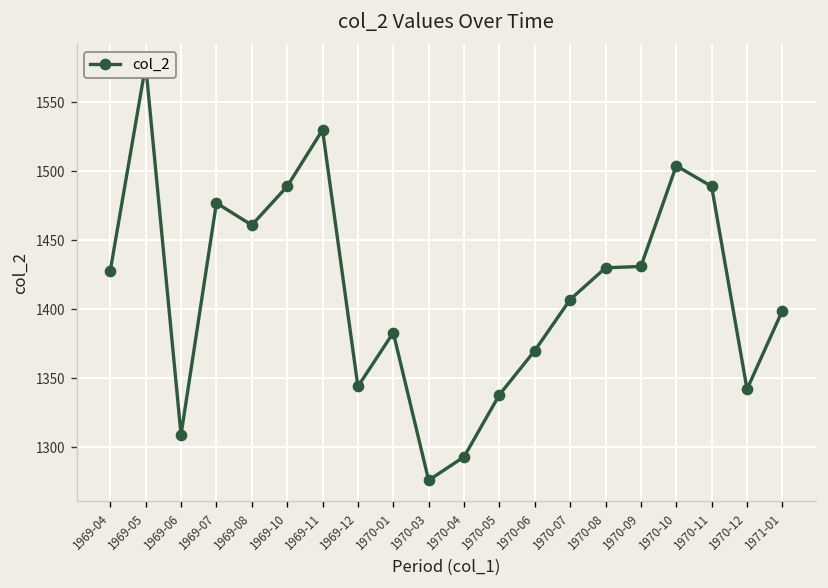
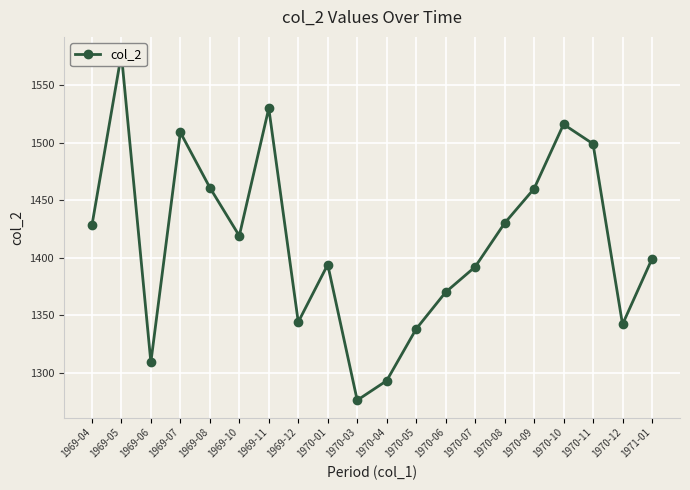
1969-07: 1477 -> 1509
1969-10: 1489 -> 1419
1970-01: 1383 -> 1394
1970-07: 1407 -> 1392
1970-09: 1431 -> 1460
1970-10: 1504 -> 1516
1970-11: 1489 -> 1499
